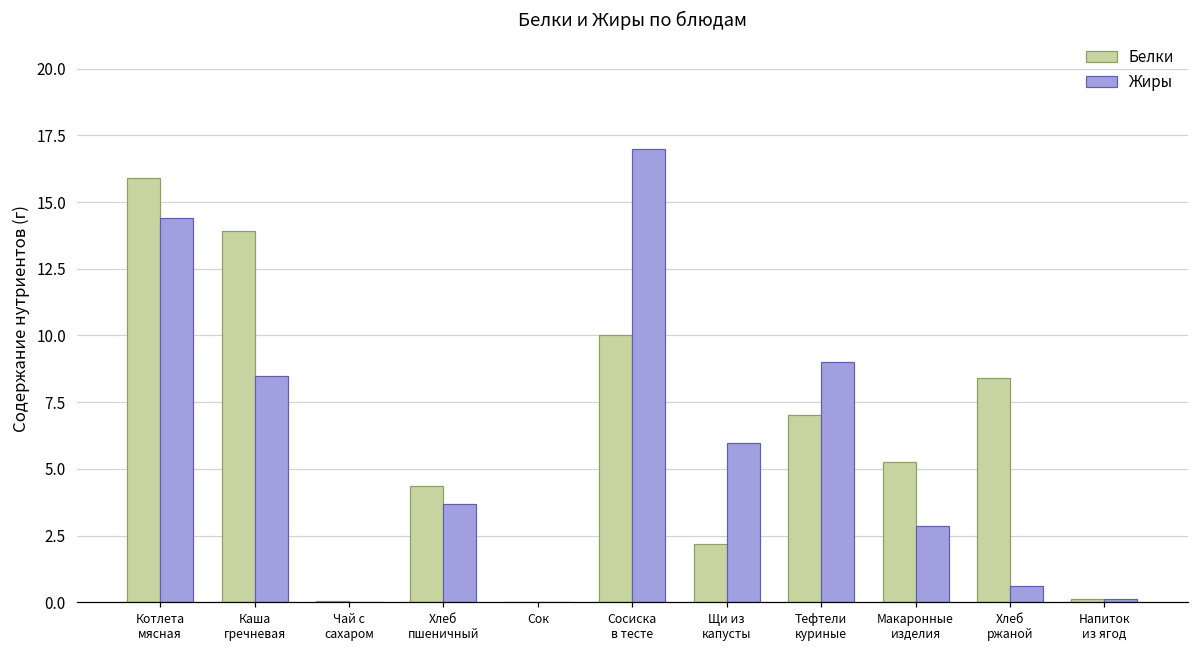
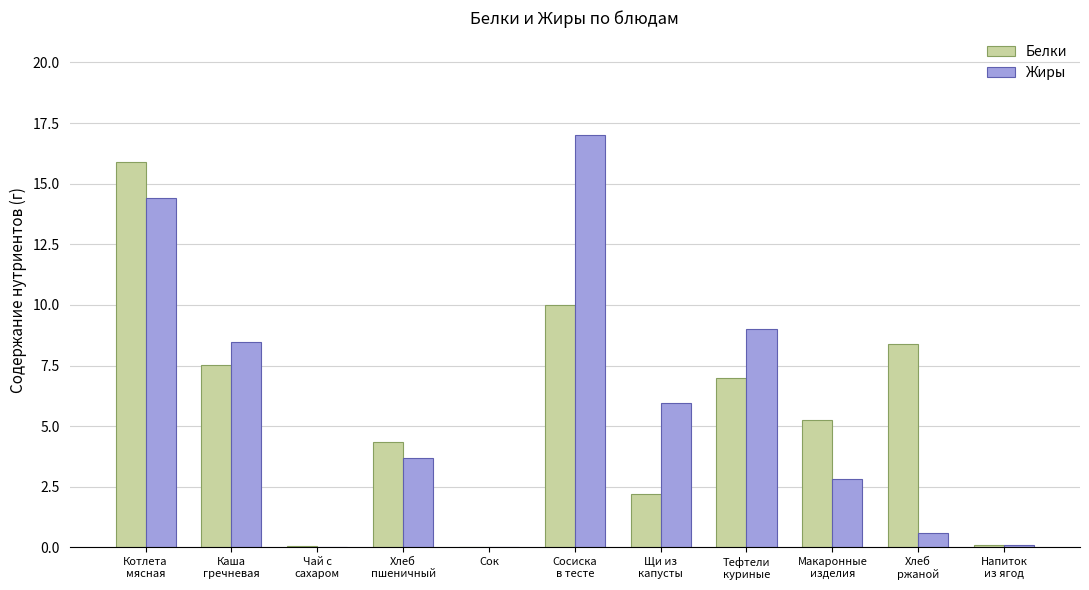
Белки, Каша гречневая: 13.9 -> 7.5
